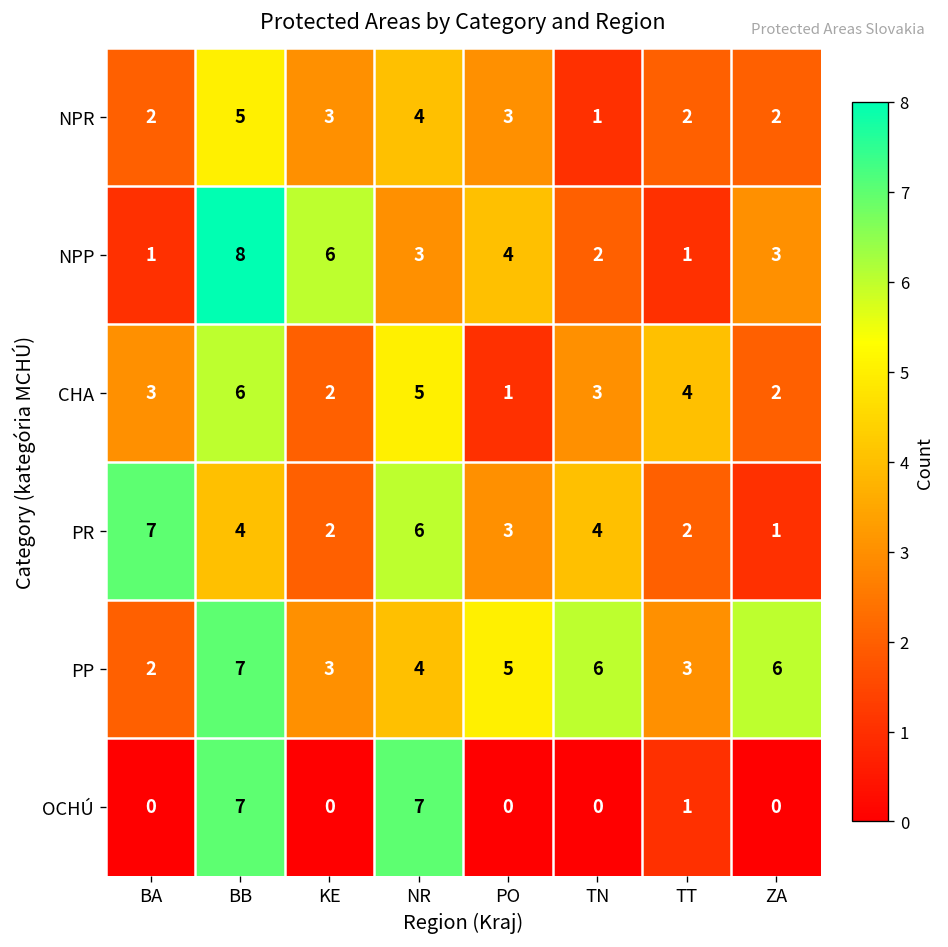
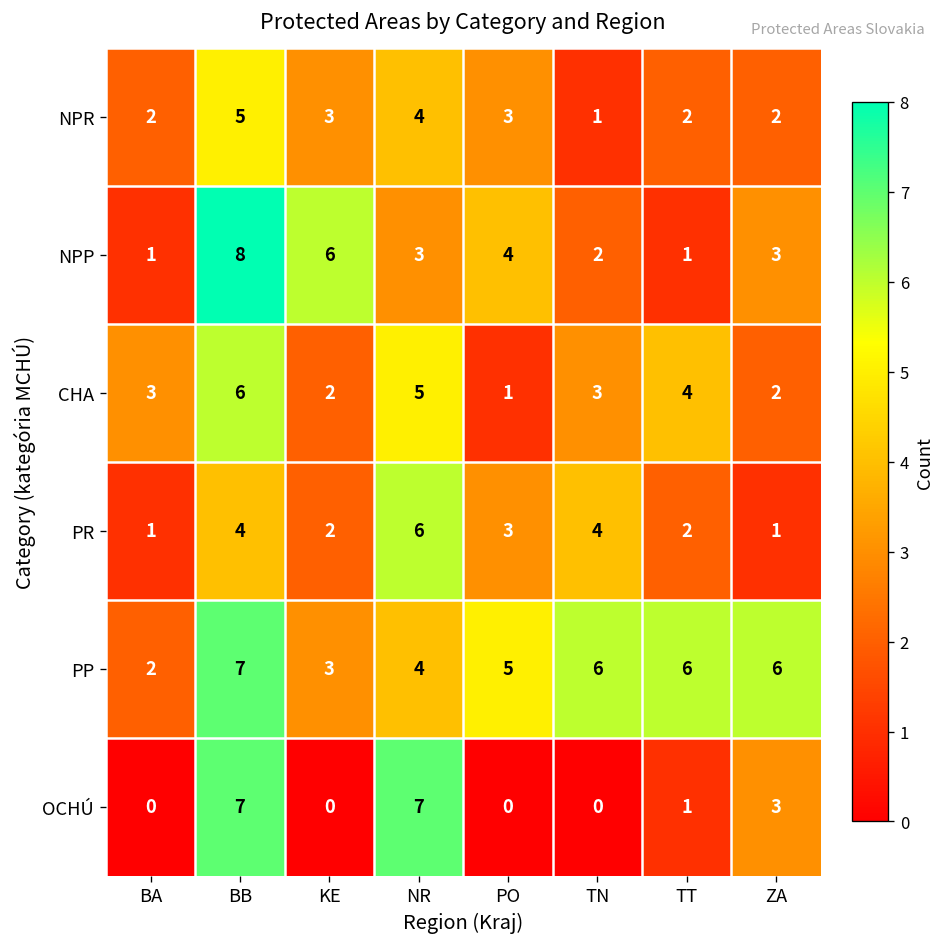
PR, BA: 7 -> 1
PP, TT: 3 -> 6
OCHÚ, ZA: 0 -> 3
